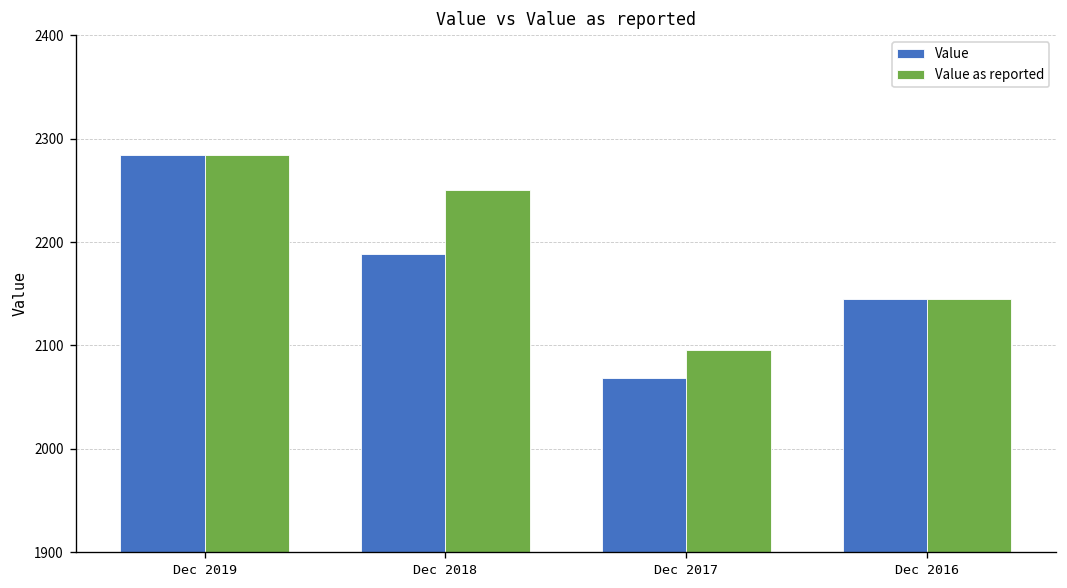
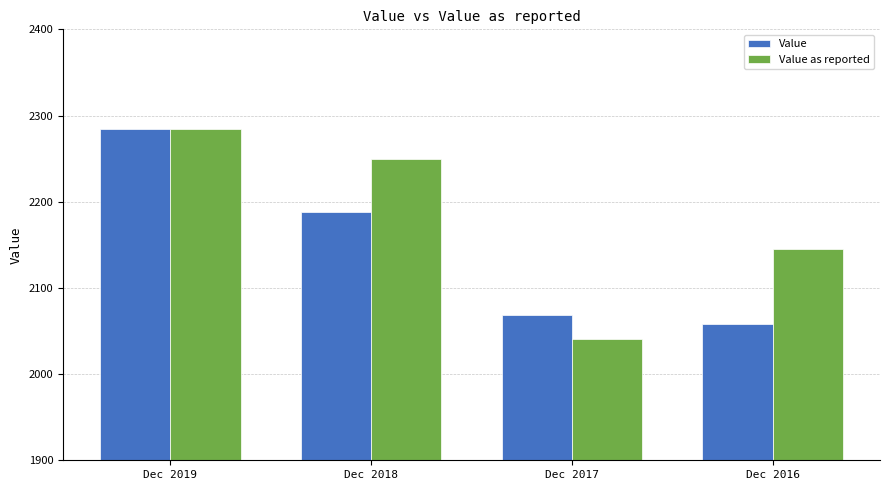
Value as reported, Dec 2017: 2100 -> 2040
Value, Dec 2016: 2150 -> 2060
